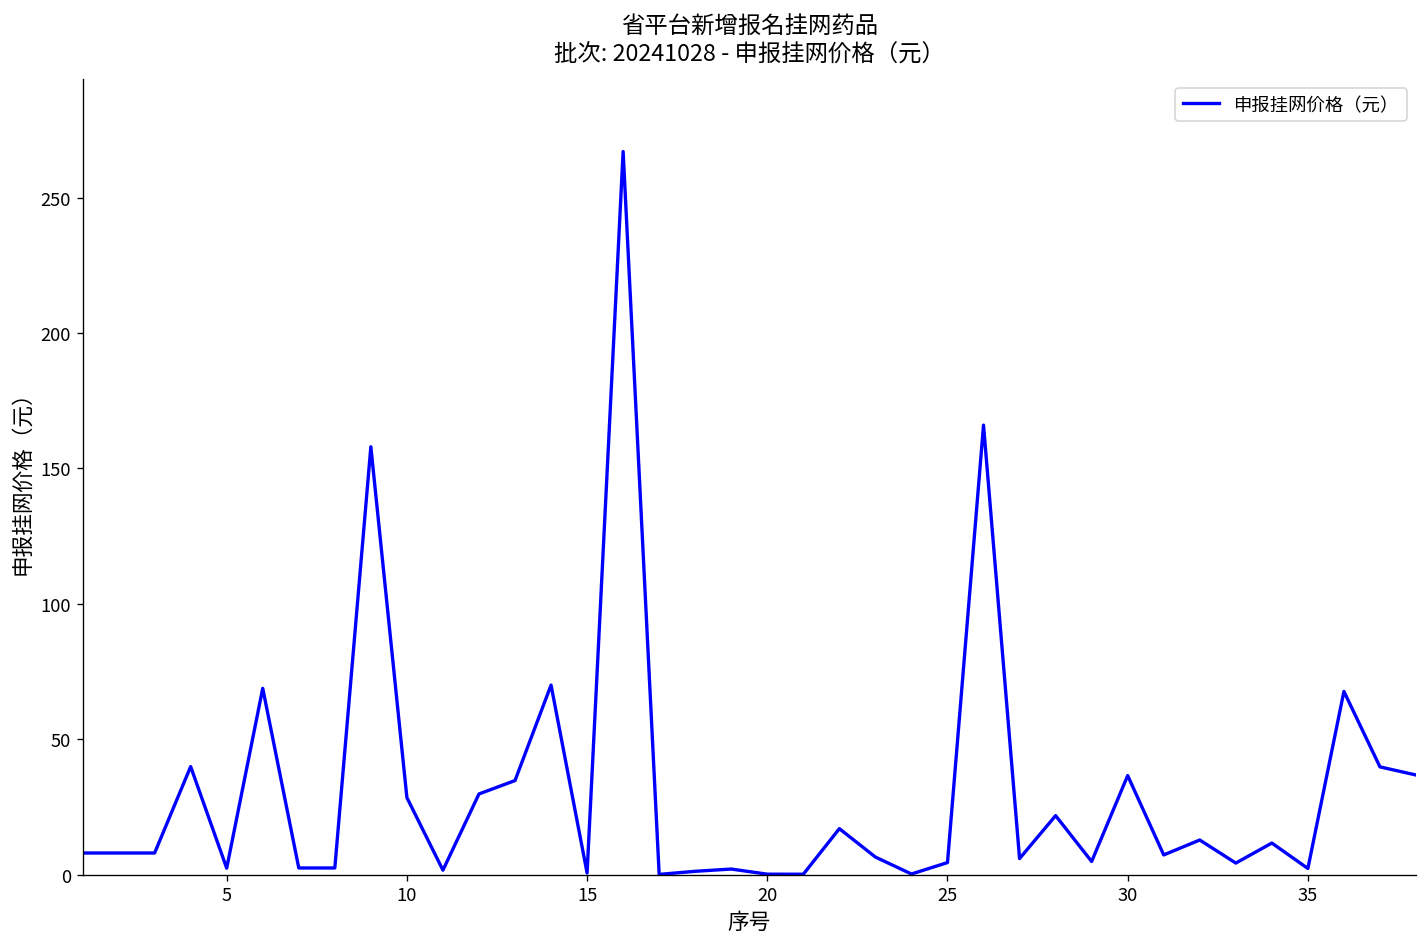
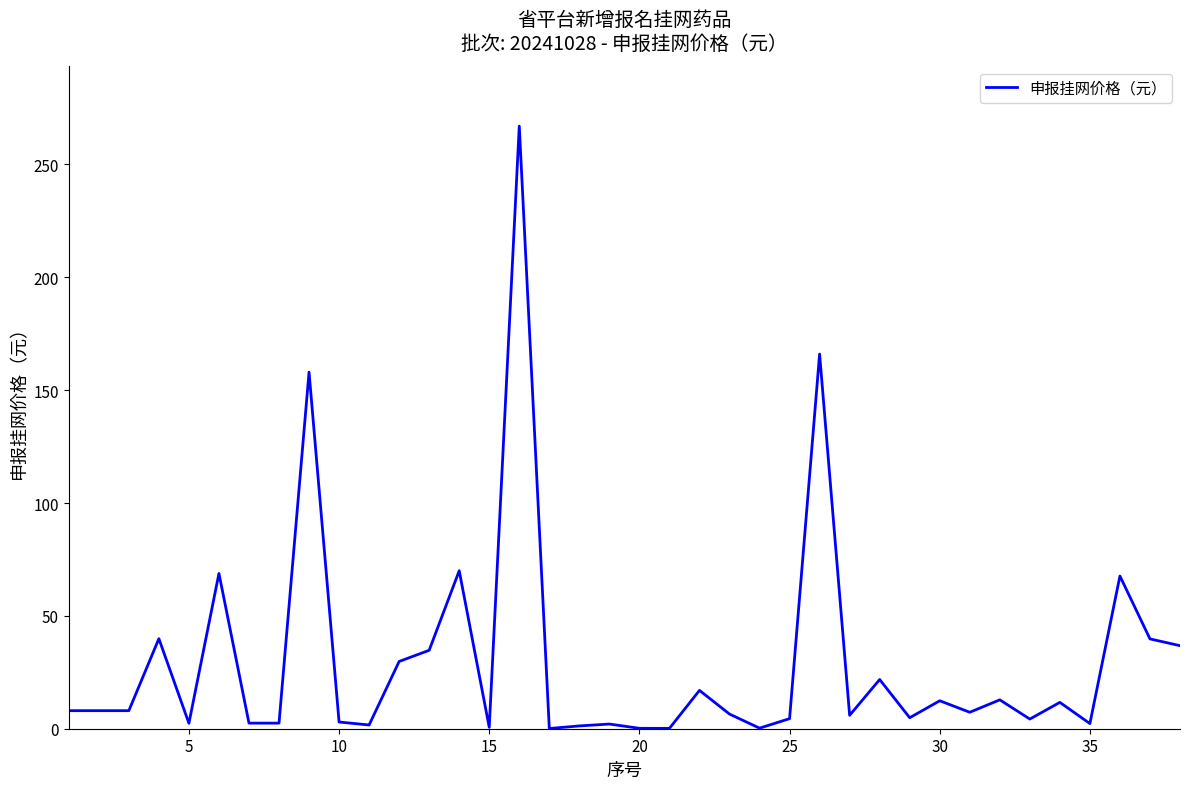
10: 28 -> 3
30: 37 -> 12
